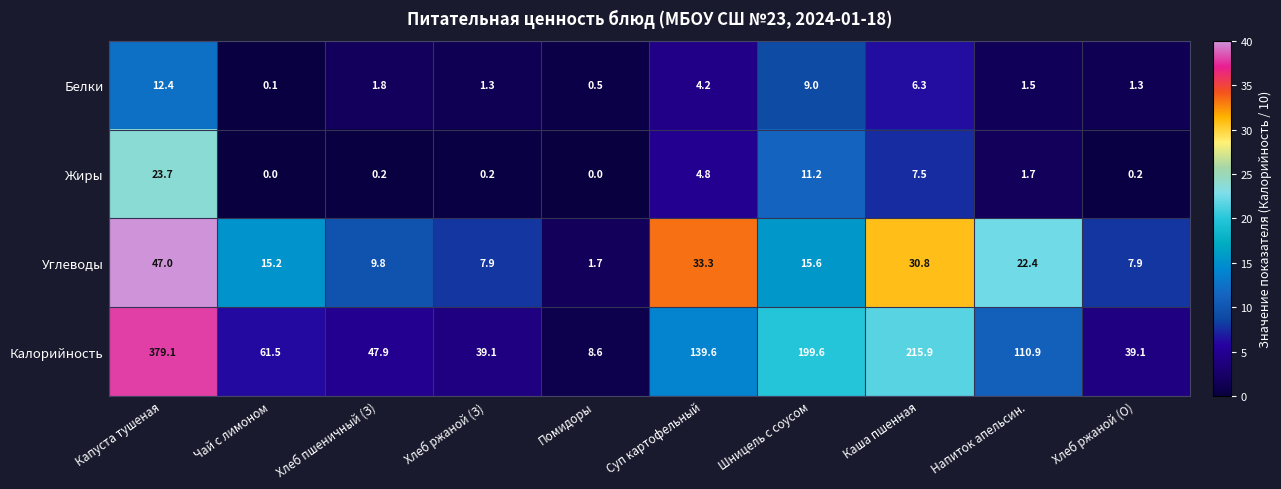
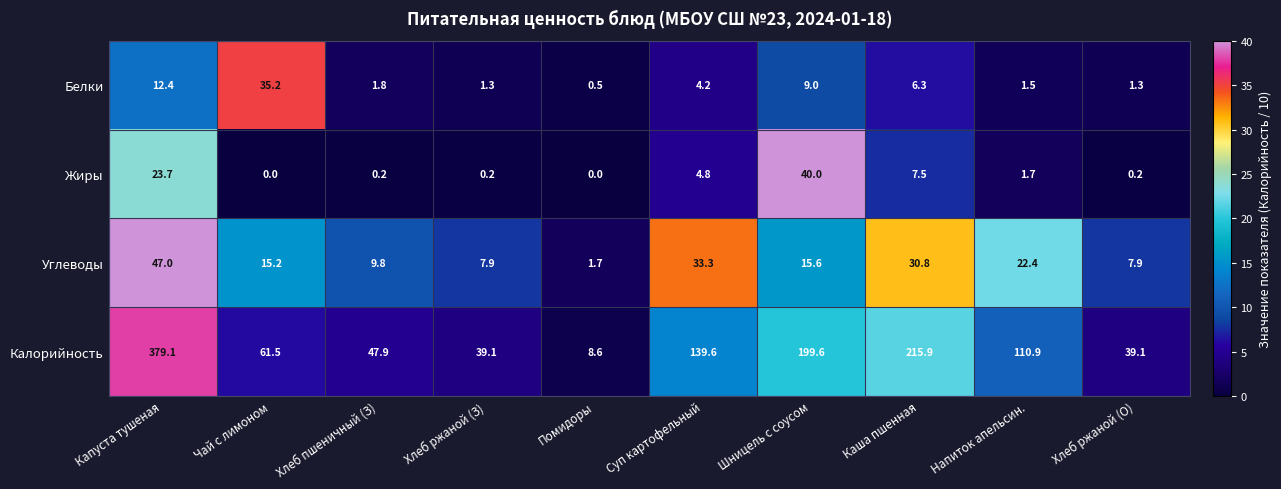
Белки, Чай с лимоном: 0.1 -> 35.2
Жиры, Шницель с соусом: 11.2 -> 40.0
